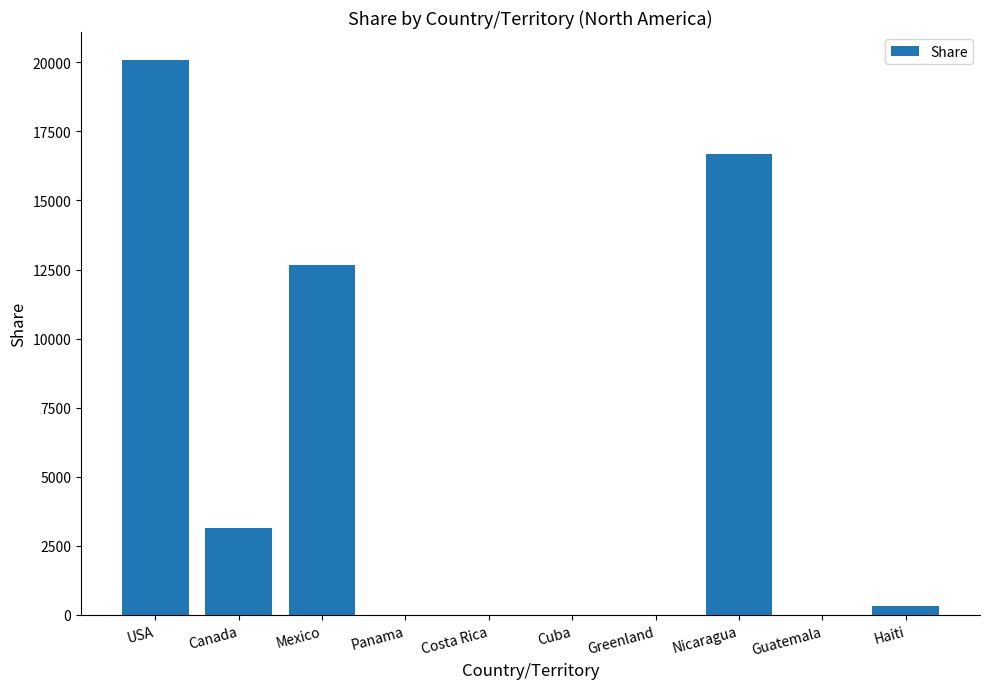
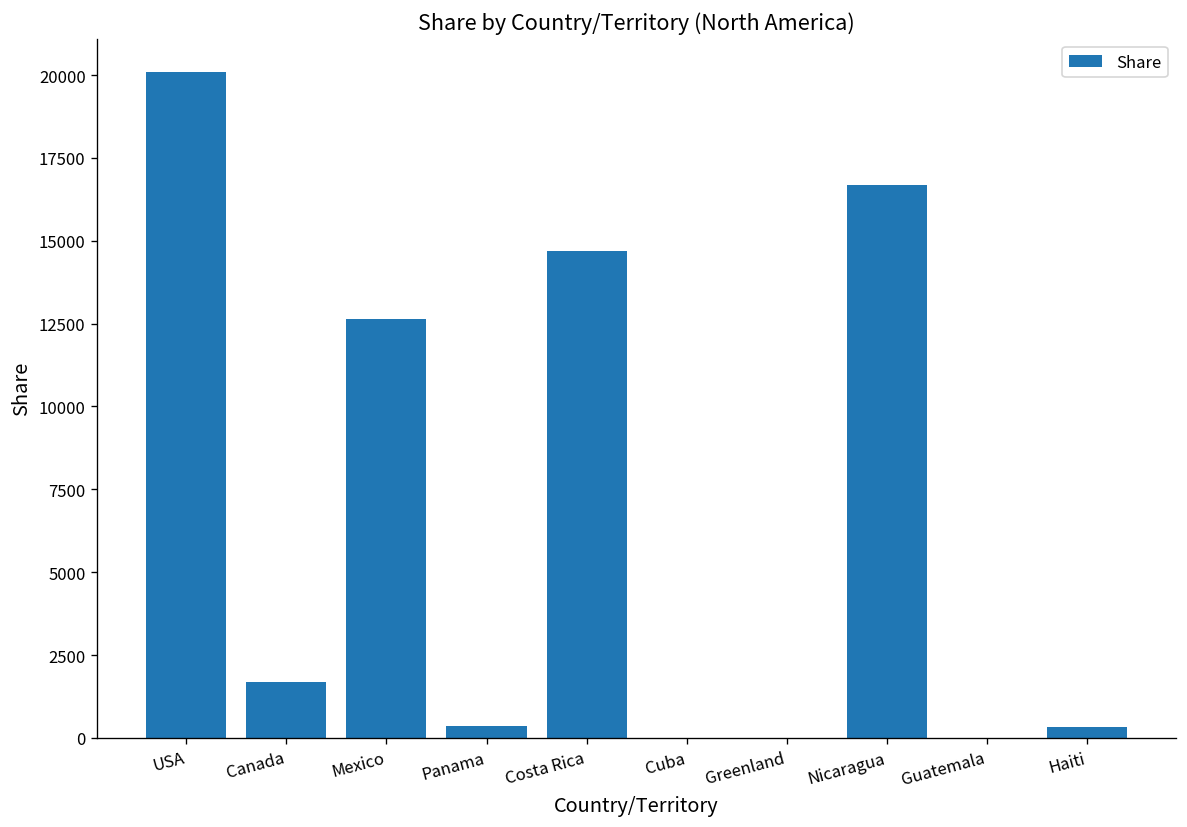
Canada: 3100 -> 1700
Panama: 0 -> 400
Costa Rica: 0 -> 14700
